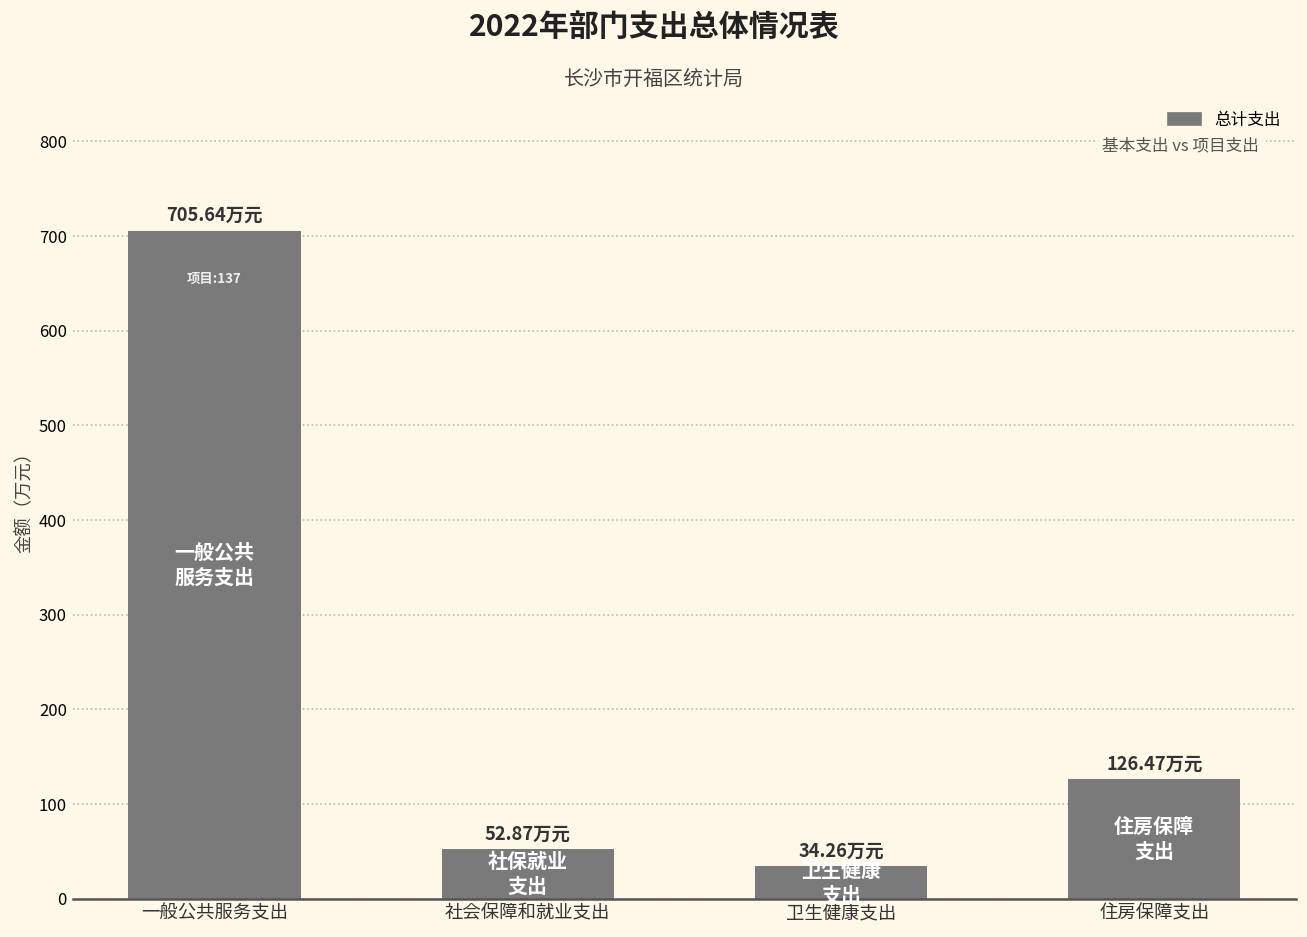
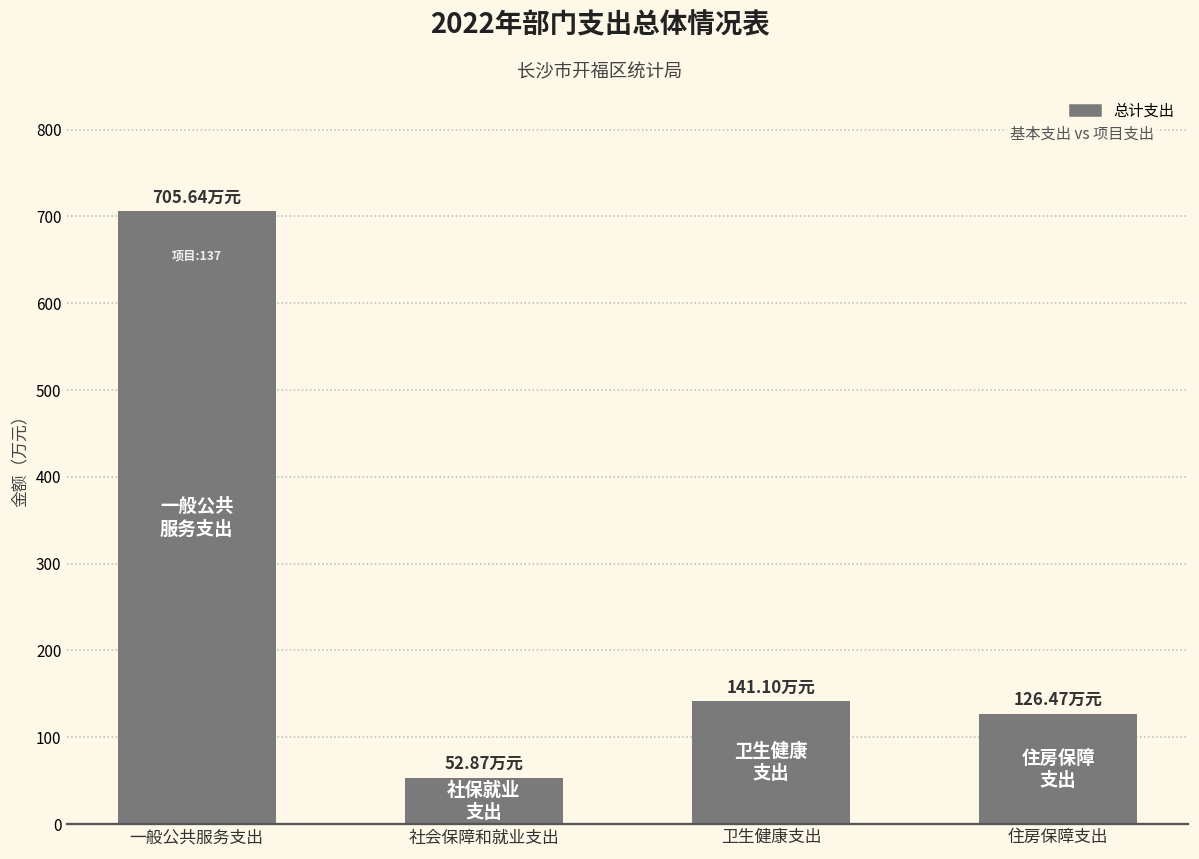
卫生健康支出: 34.26 -> 141.10
